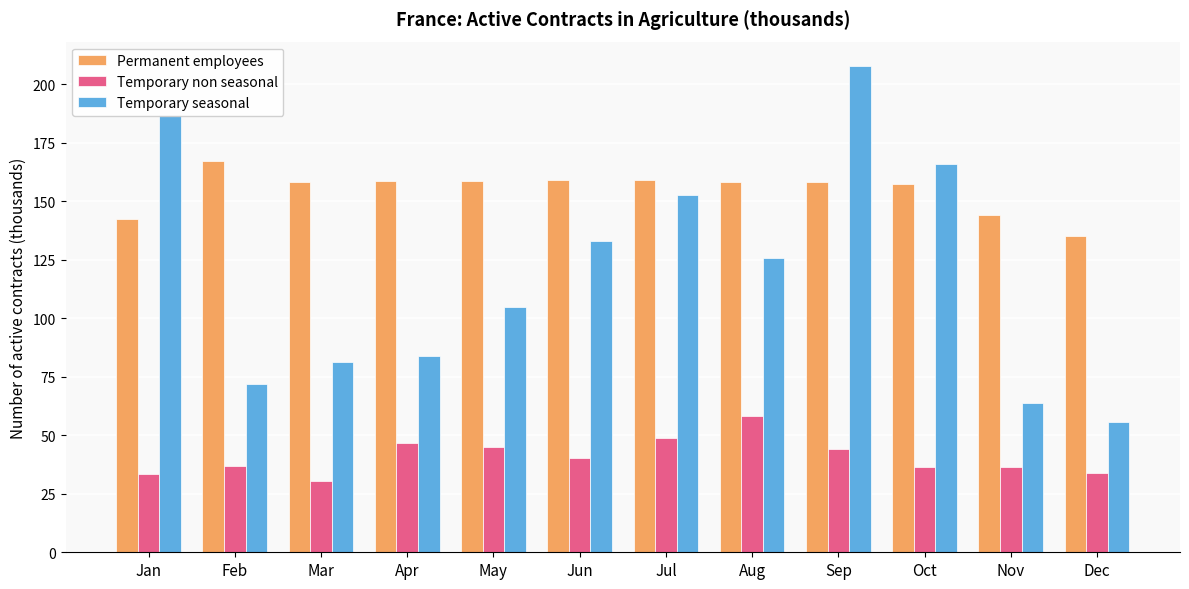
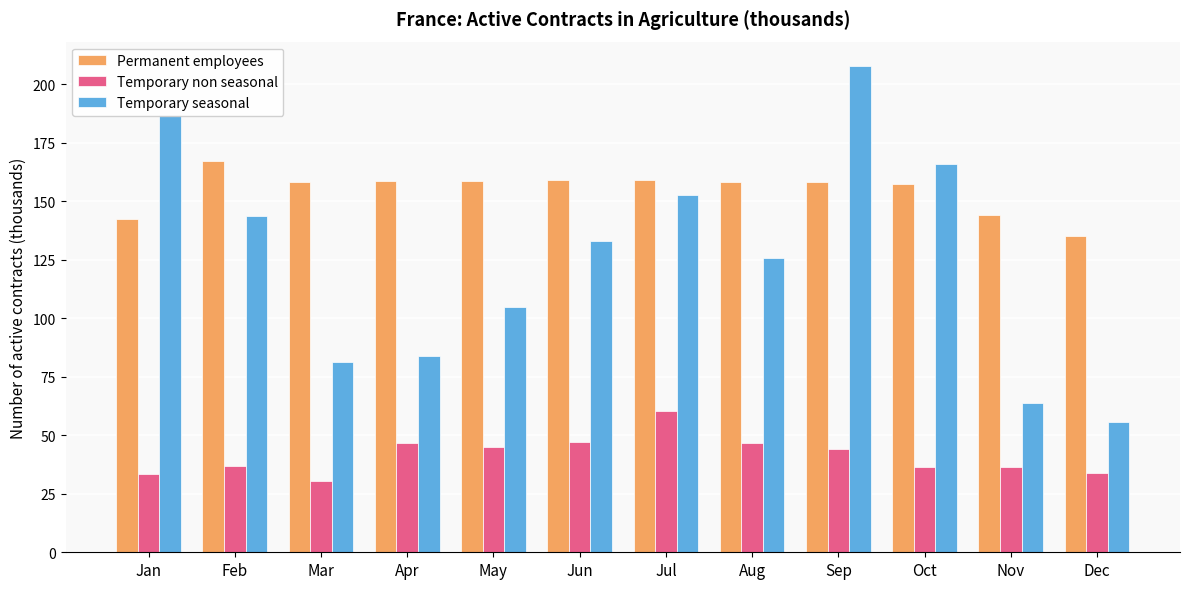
Temporary seasonal, Feb: 72 -> 144
Temporary non seasonal, Jun: 40 -> 47
Temporary non seasonal, Jul: 49 -> 60
Temporary non seasonal, Aug: 58 -> 47
